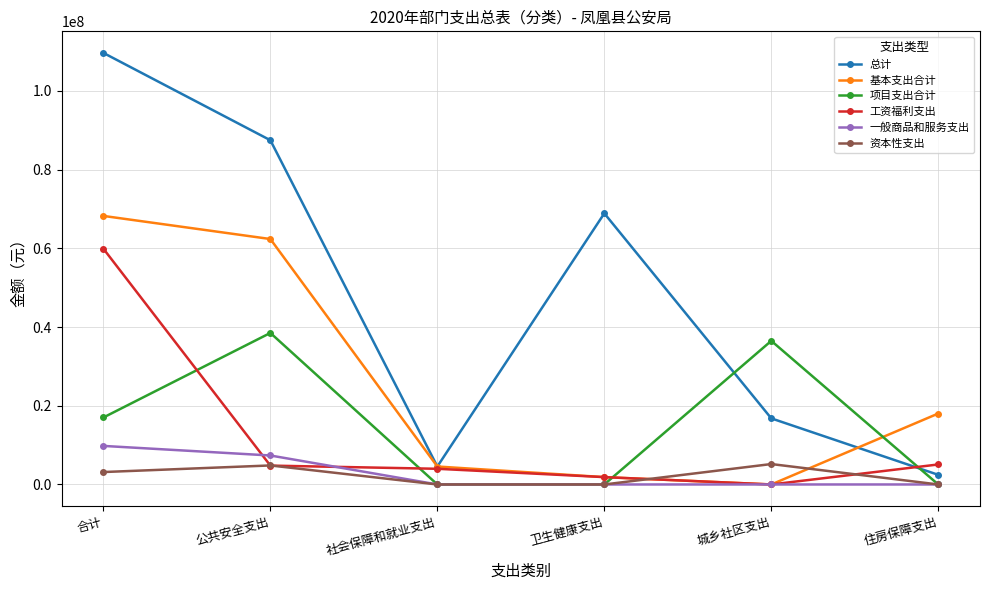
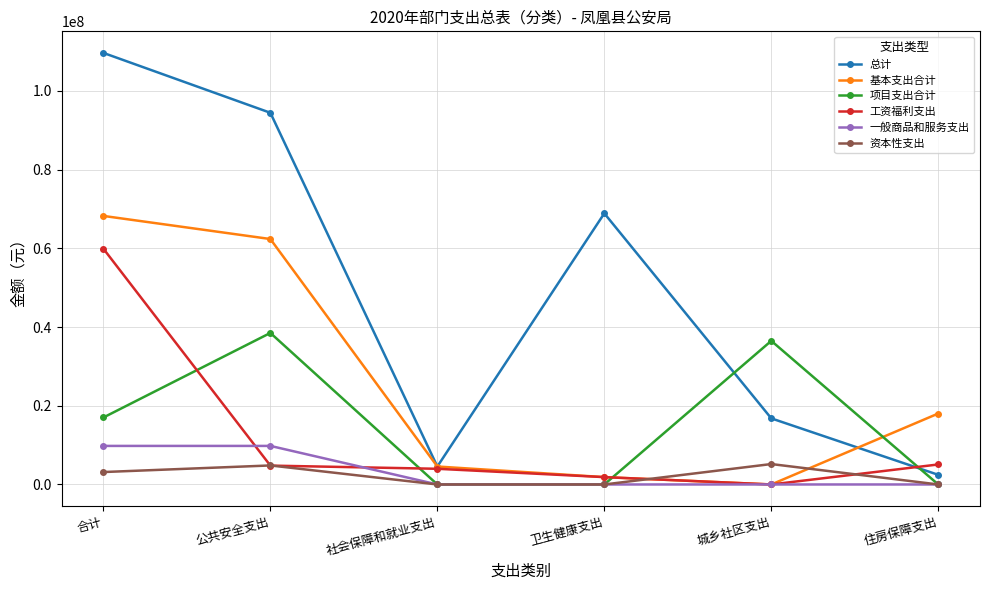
总计, 公共安全支出: 87000000 -> 94000000
一般商品和服务支出, 公共安全支出: 7000000 -> 10000000
